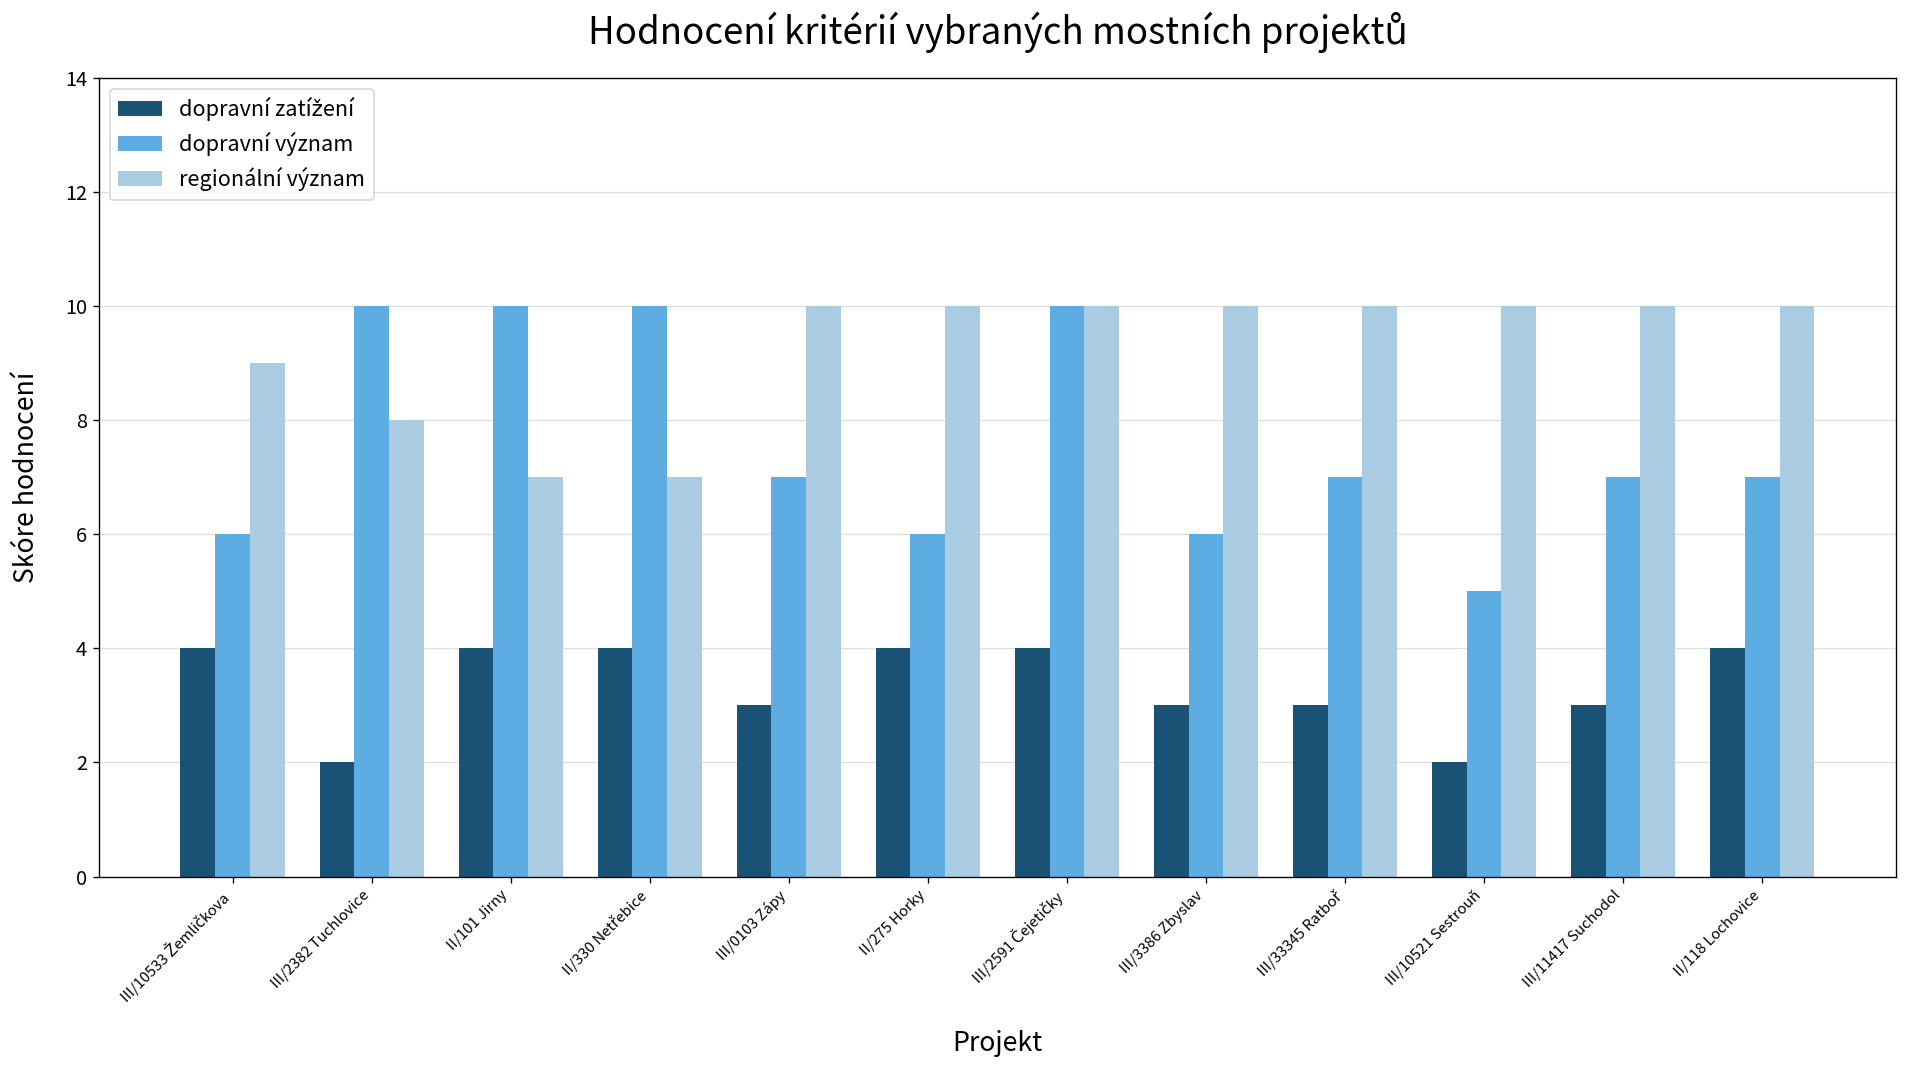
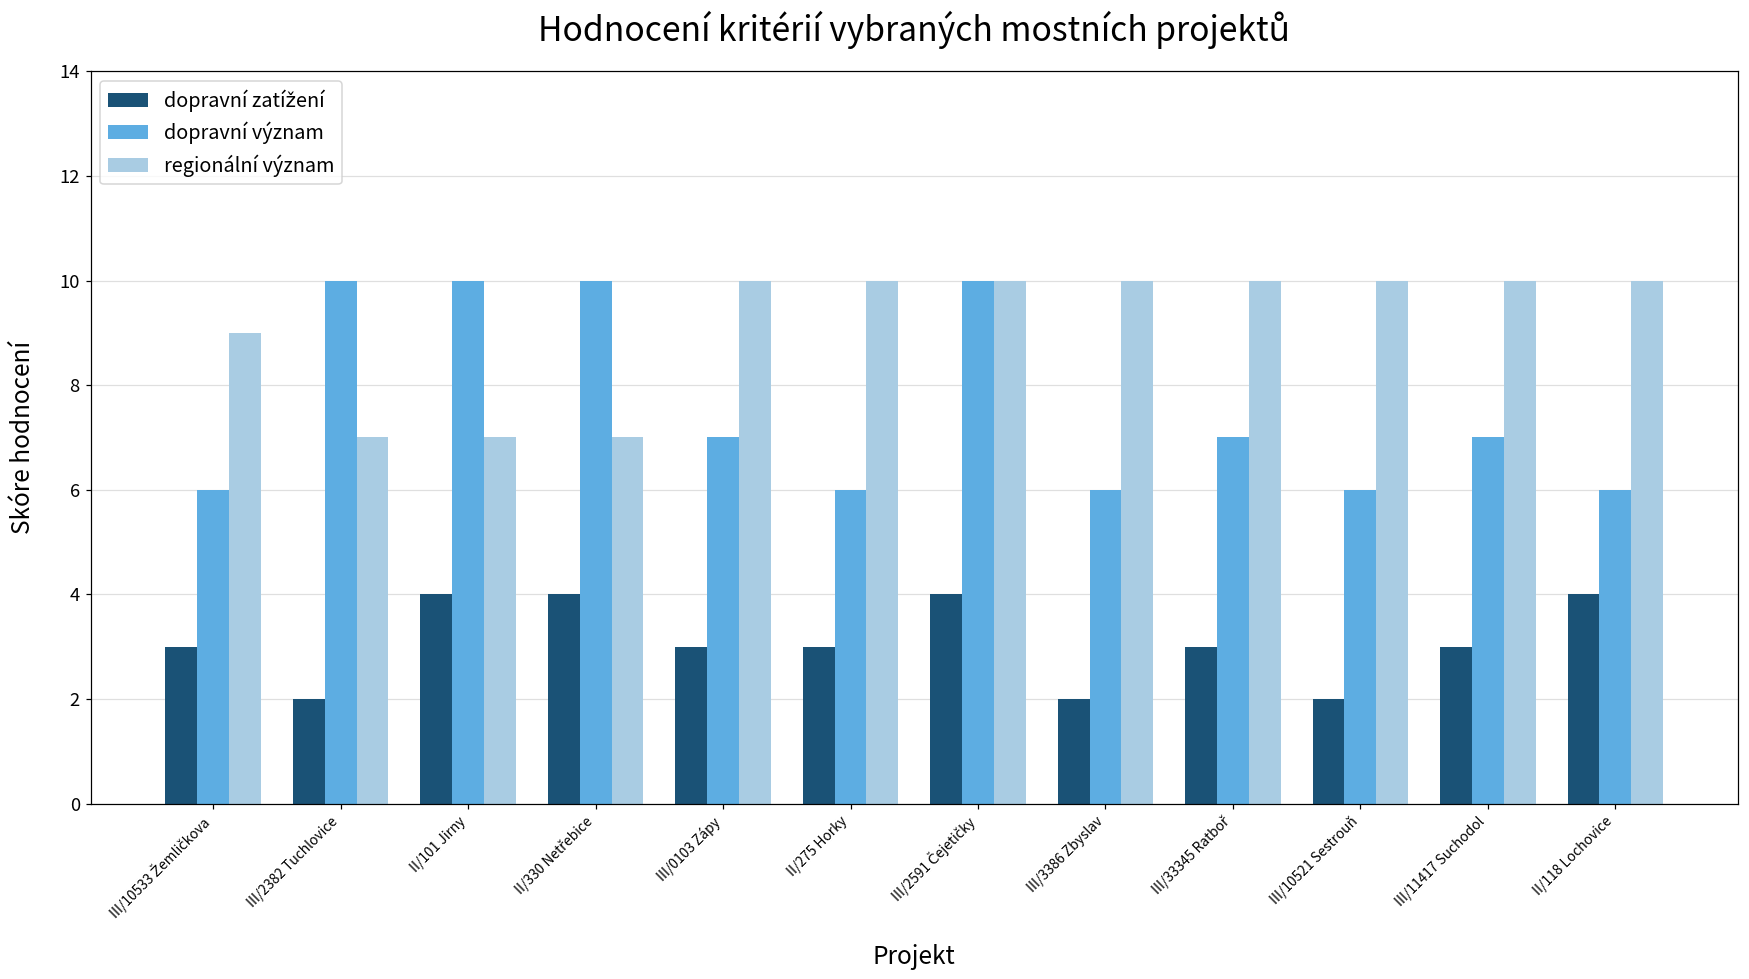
dopravní zatížení, III/10533 Žemličkova: 4 -> 3
regionální význam, III/2382 Tuchlovice: 8 -> 7
dopravní zatížení, II/275 Horky: 4 -> 3
dopravní zatížení, III/3386 Zbyslav: 3 -> 2
dopravní význam, III/10521 Sestrouň: 5 -> 6
dopravní význam, II/118 Lochovice: 7 -> 6
